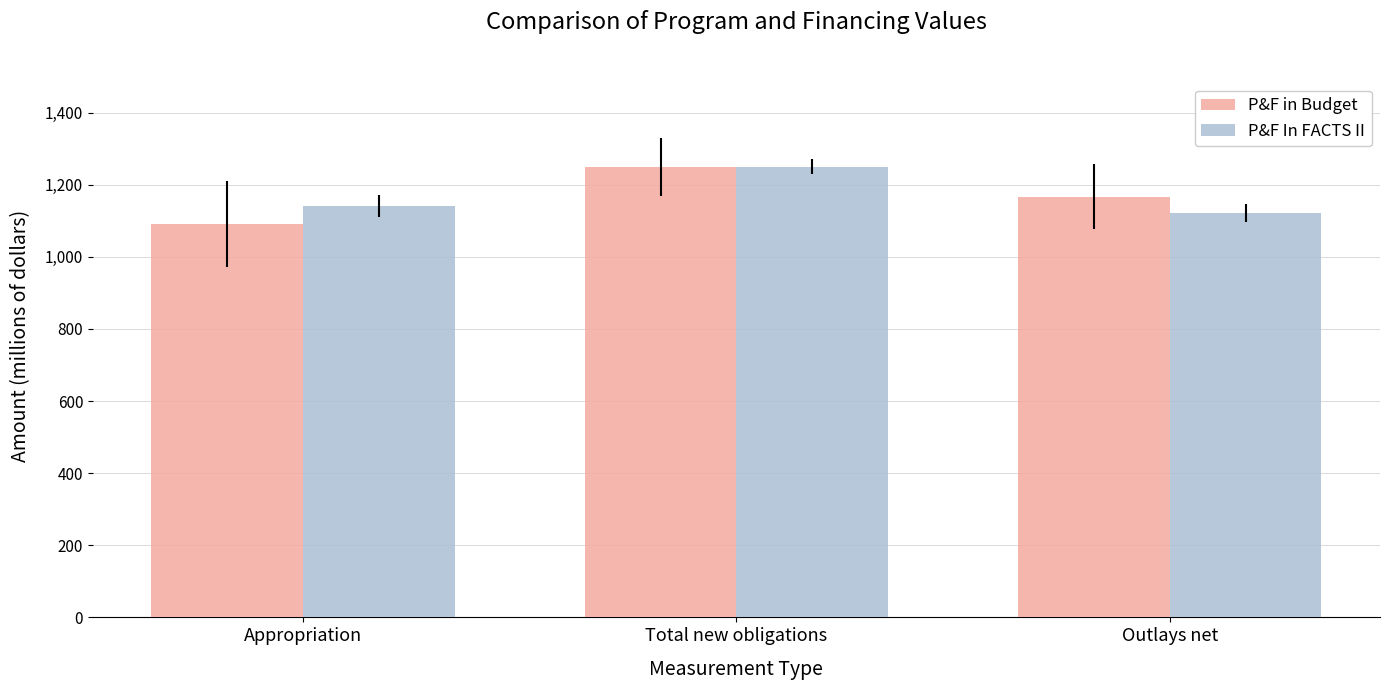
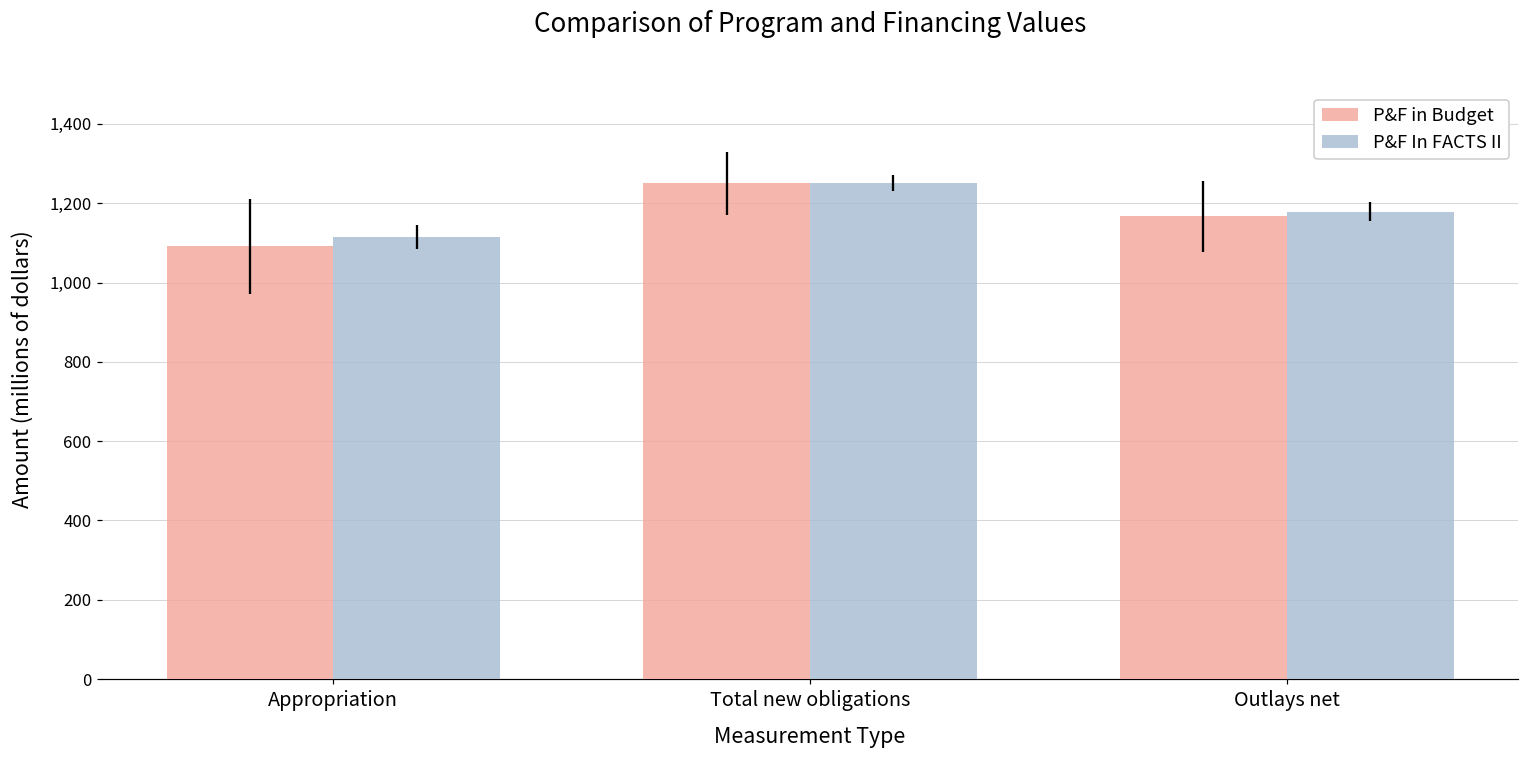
P&F In FACTS II, Appropriation: 1,140 -> 1,120
P&F In FACTS II, Outlays net: 1,120 -> 1,180
